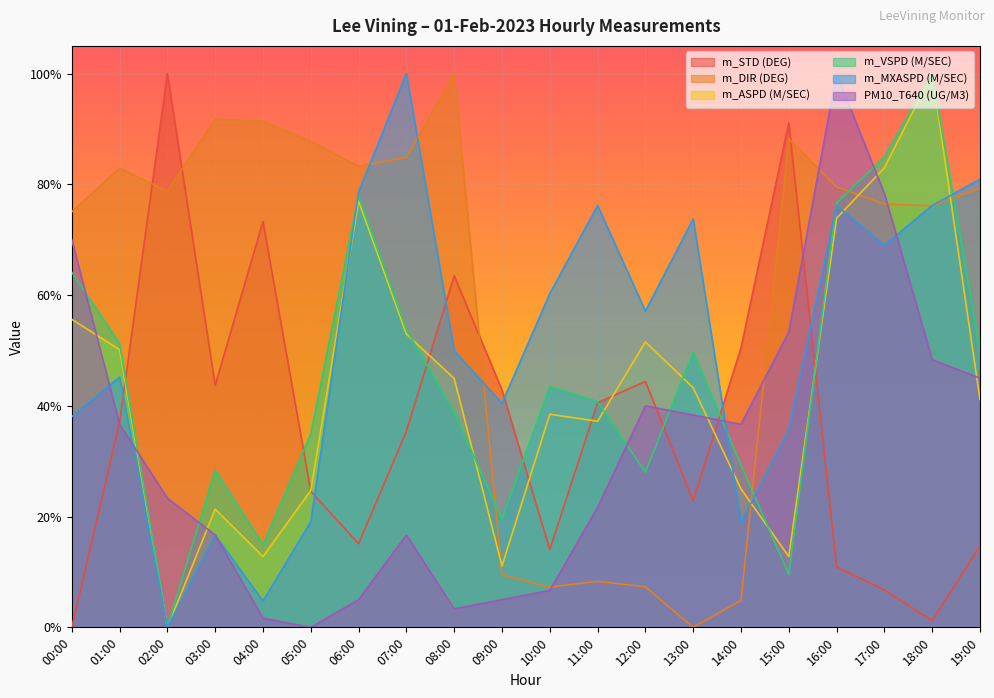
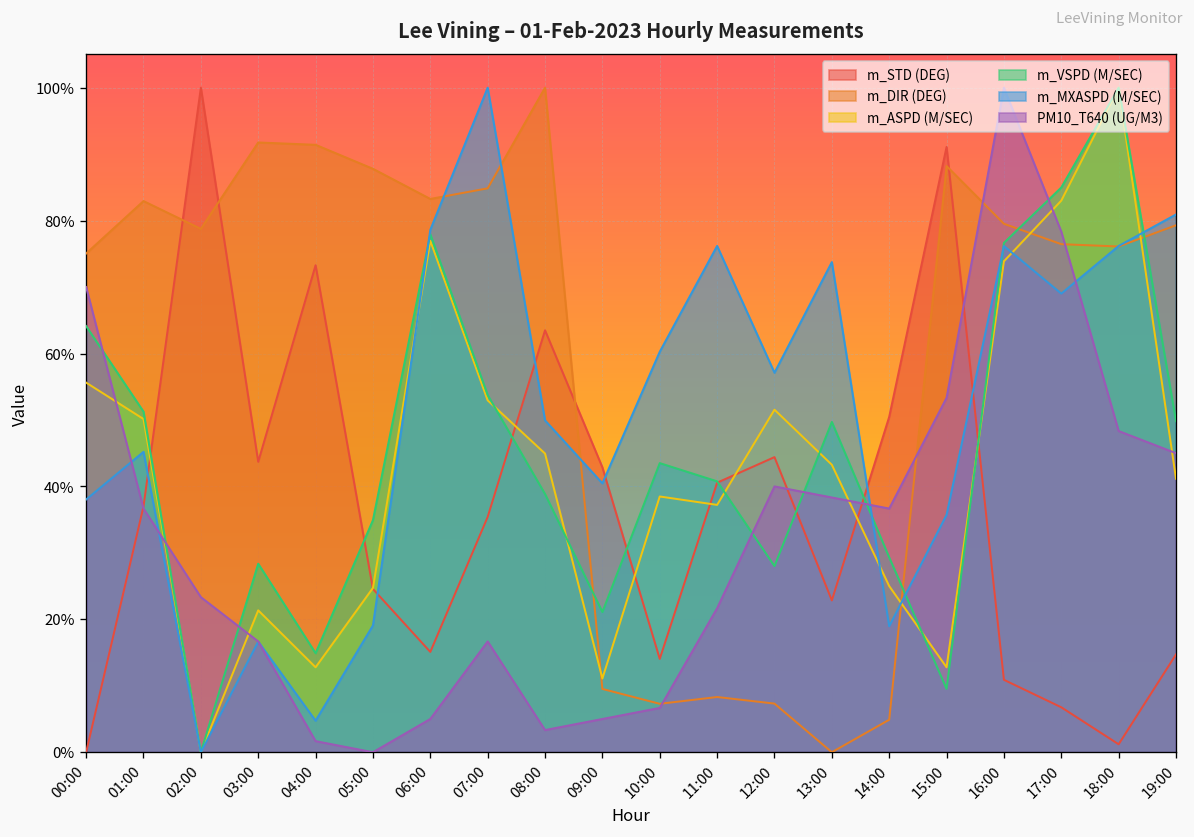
m_VSPD (M/SEC), 09:00: 20% -> 21%
